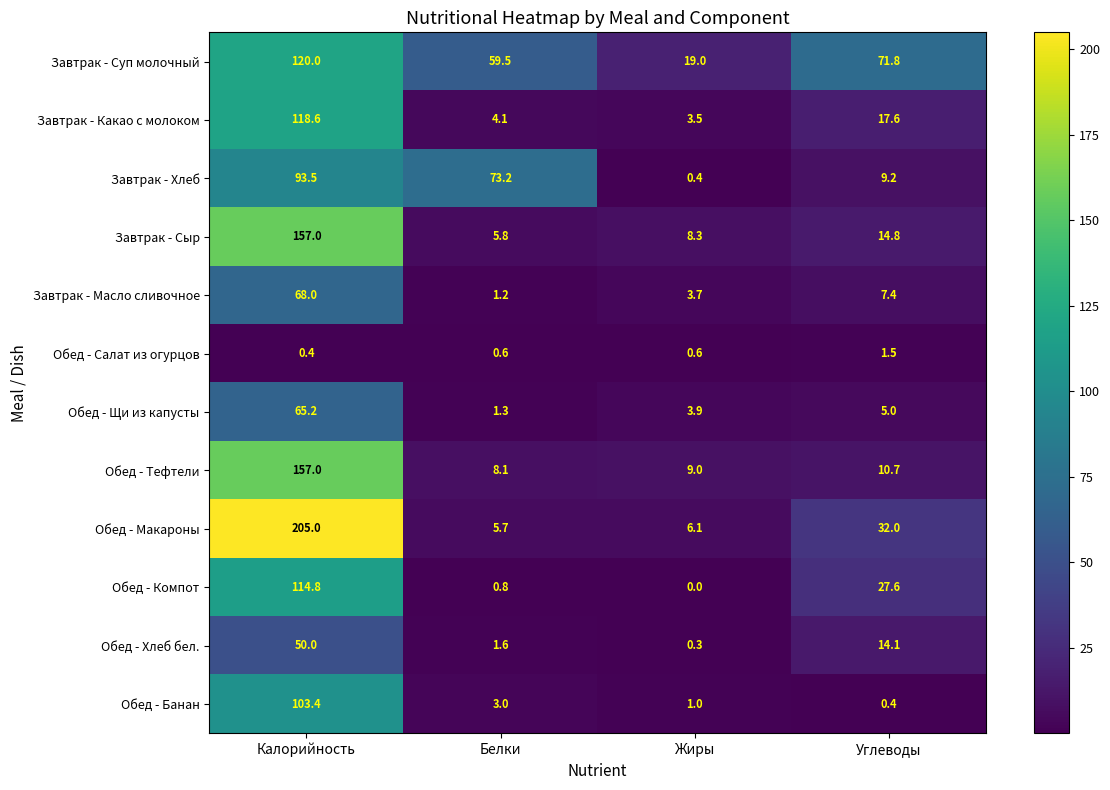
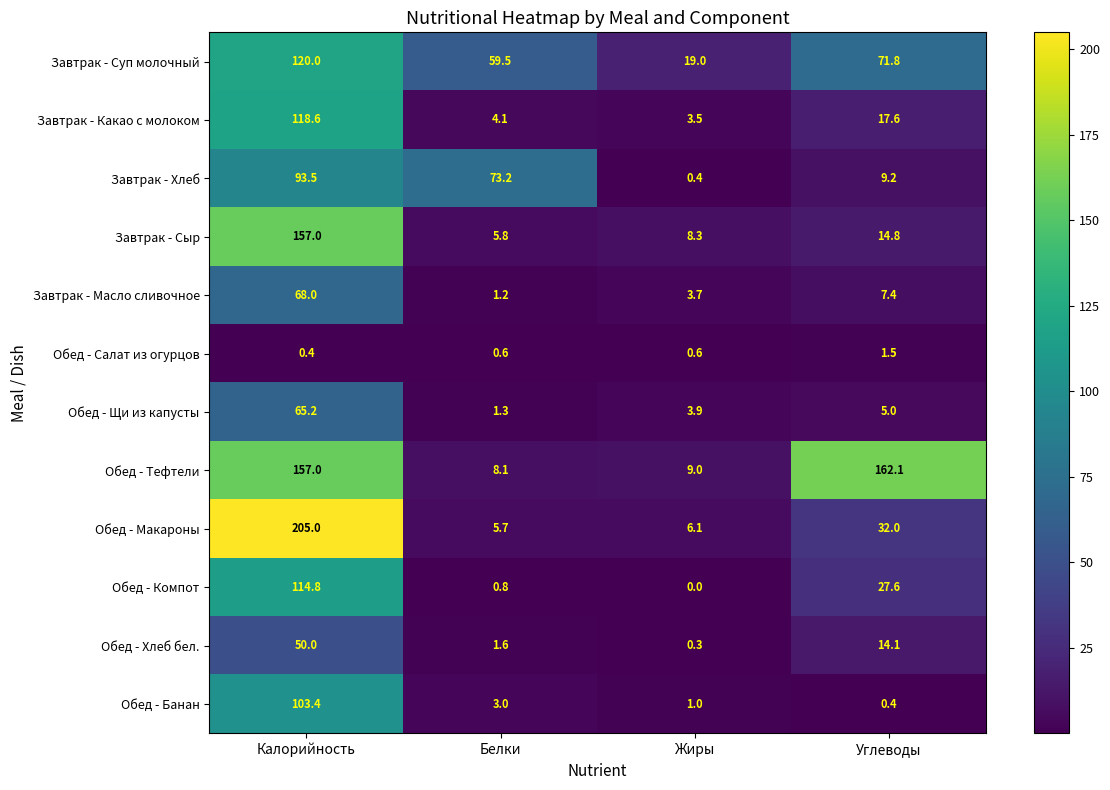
Обед - Тефтели, Углеводы: 10.7 -> 162.1
